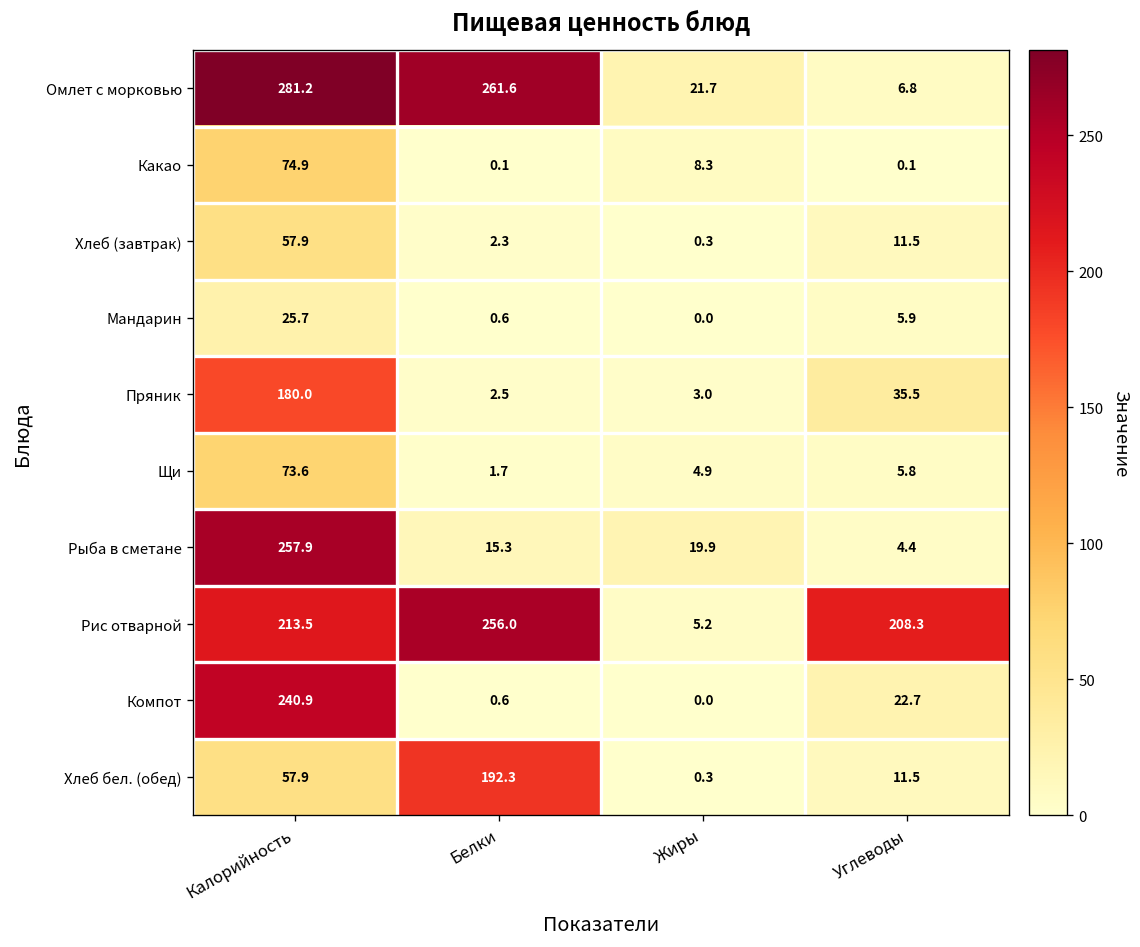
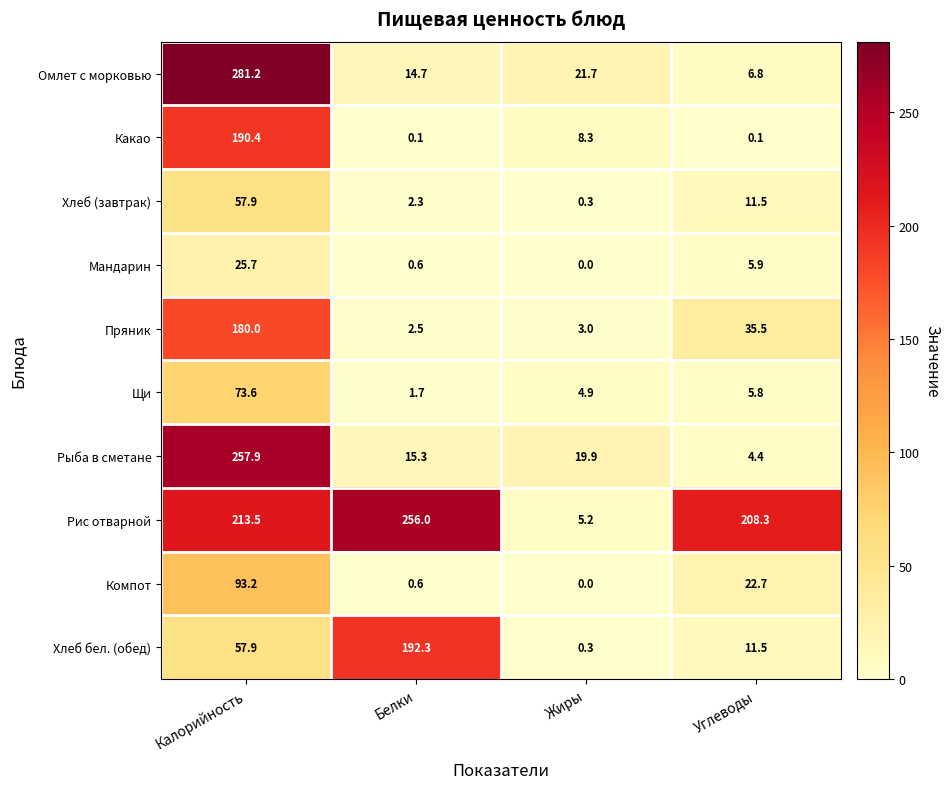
Омлет с морковью, Белки: 261.6 -> 14.7
Какао, Калорийность: 74.9 -> 190.4
Компот, Калорийность: 240.9 -> 93.2
